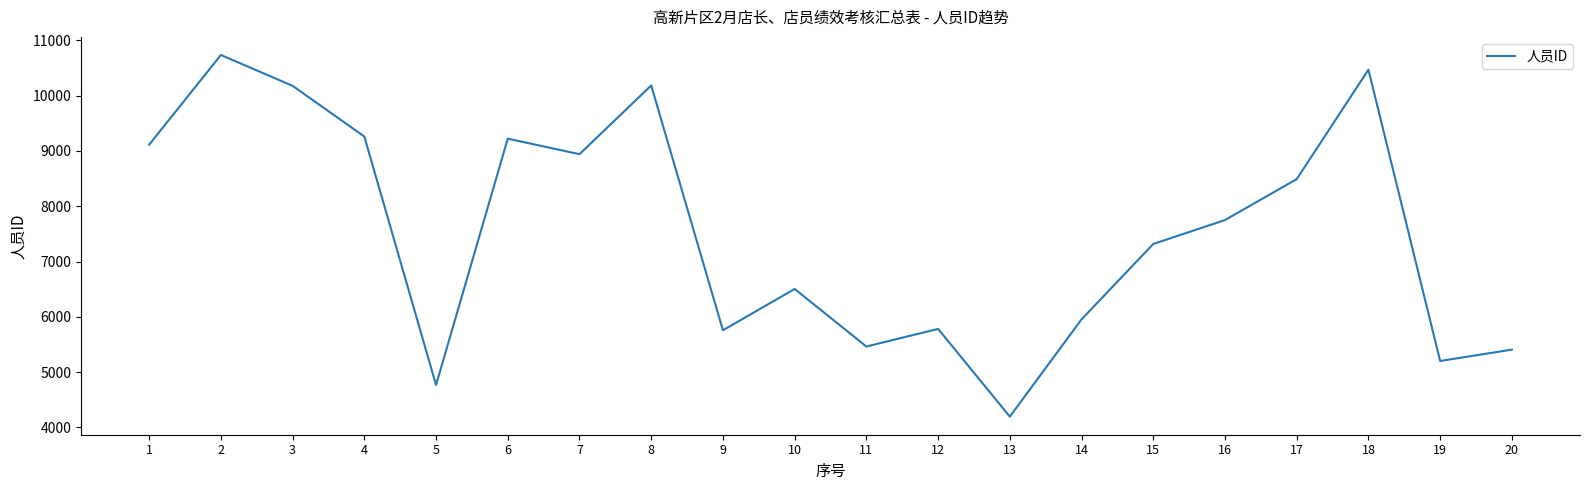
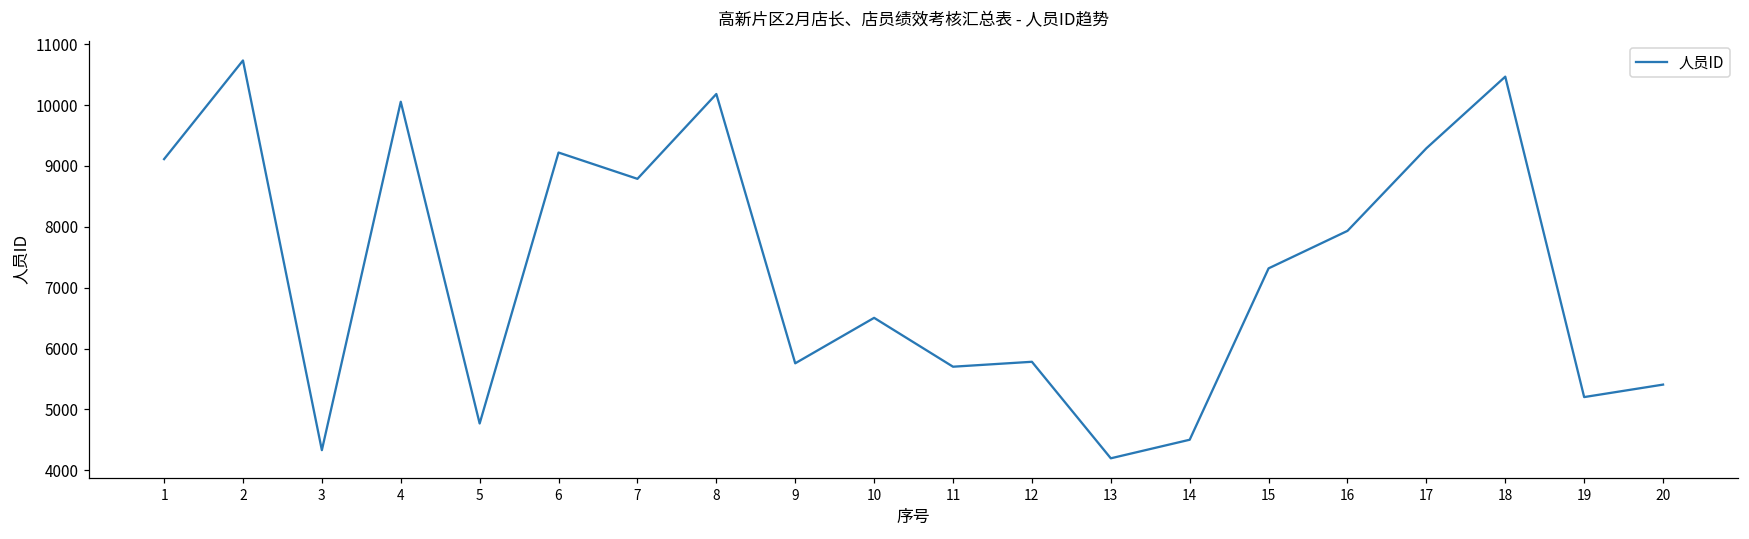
3: 10200 -> 4300
4: 9300 -> 10100
7: 8900 -> 8800
11: 5500 -> 5700
14: 6000 -> 4500
16: 7700 -> 7900
17: 8500 -> 9300
